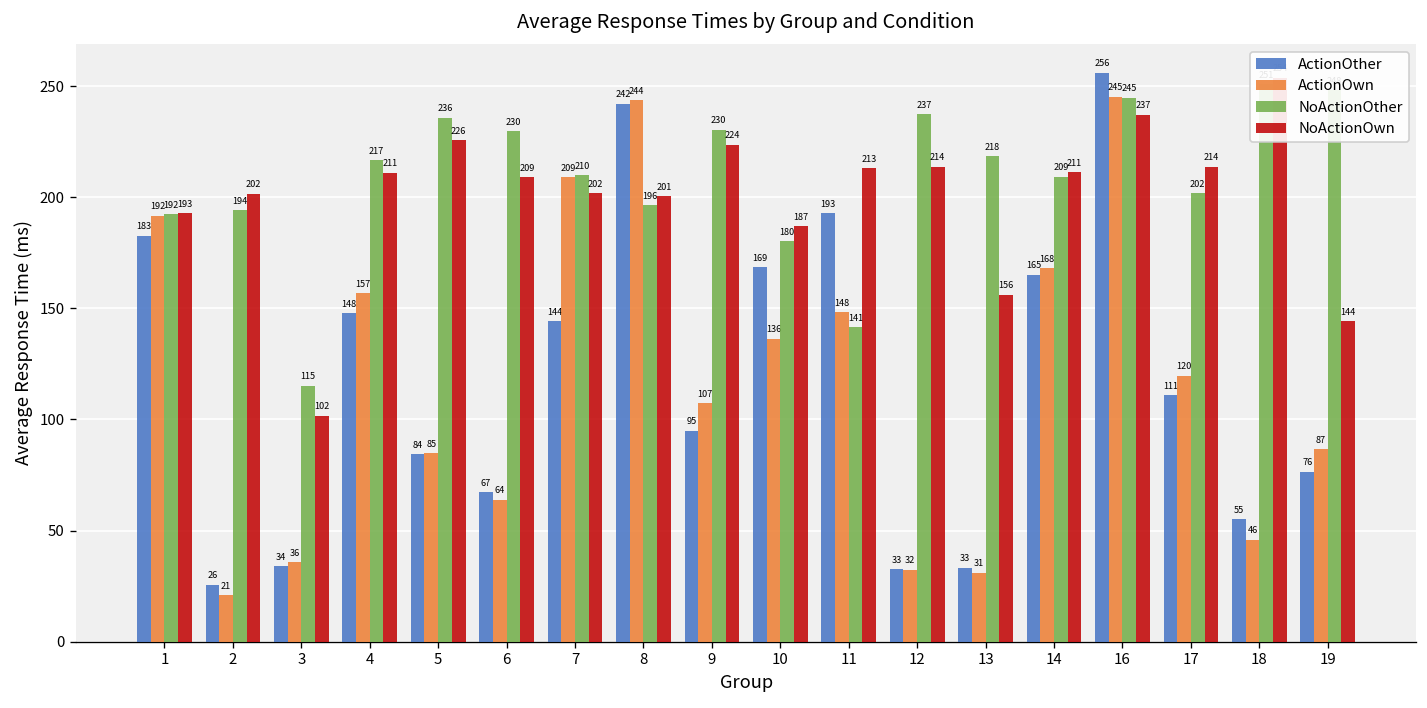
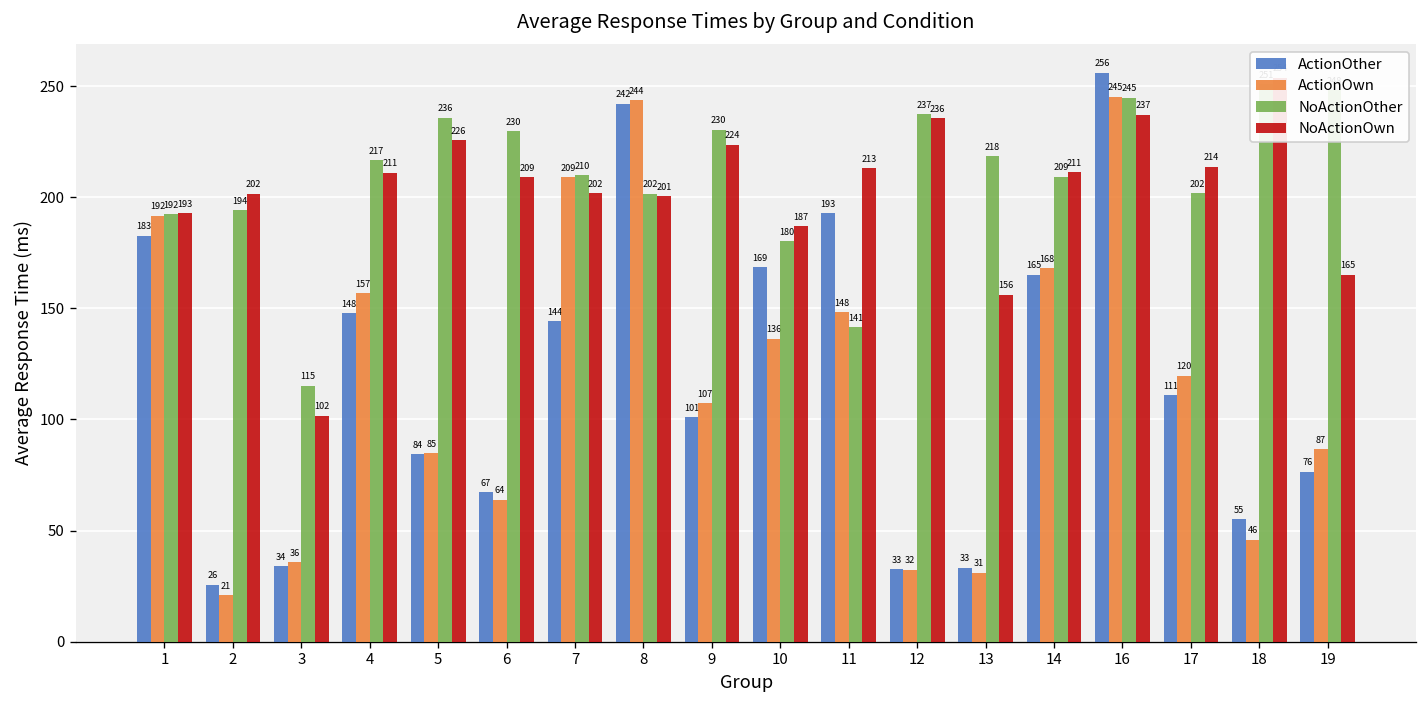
NoActionOther, 8: 196 -> 202
ActionOther, 9: 95 -> 101
NoActionOwn, 12: 214 -> 236
NoActionOwn, 19: 144 -> 165
